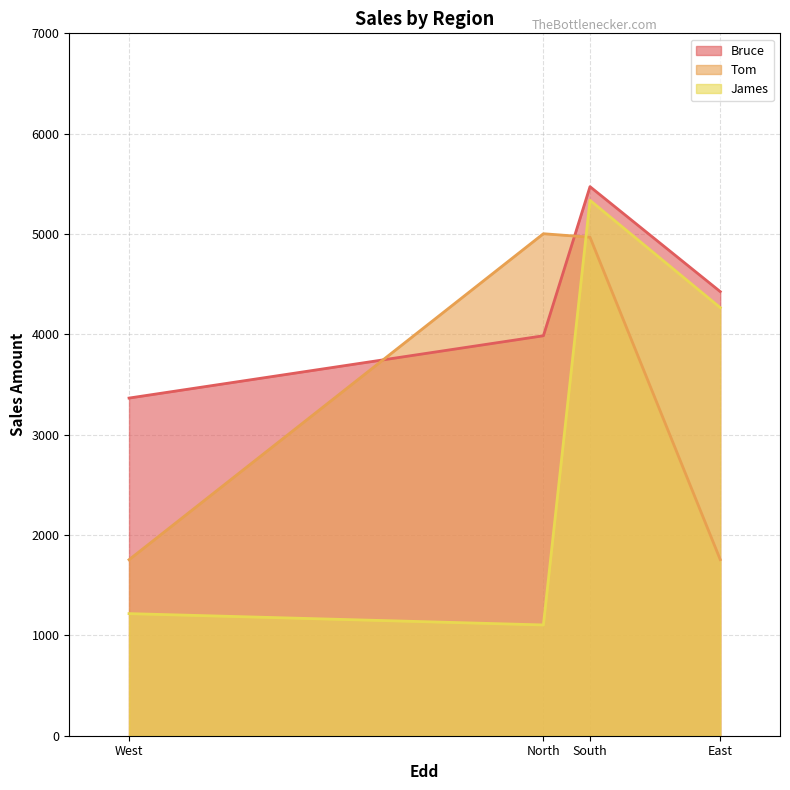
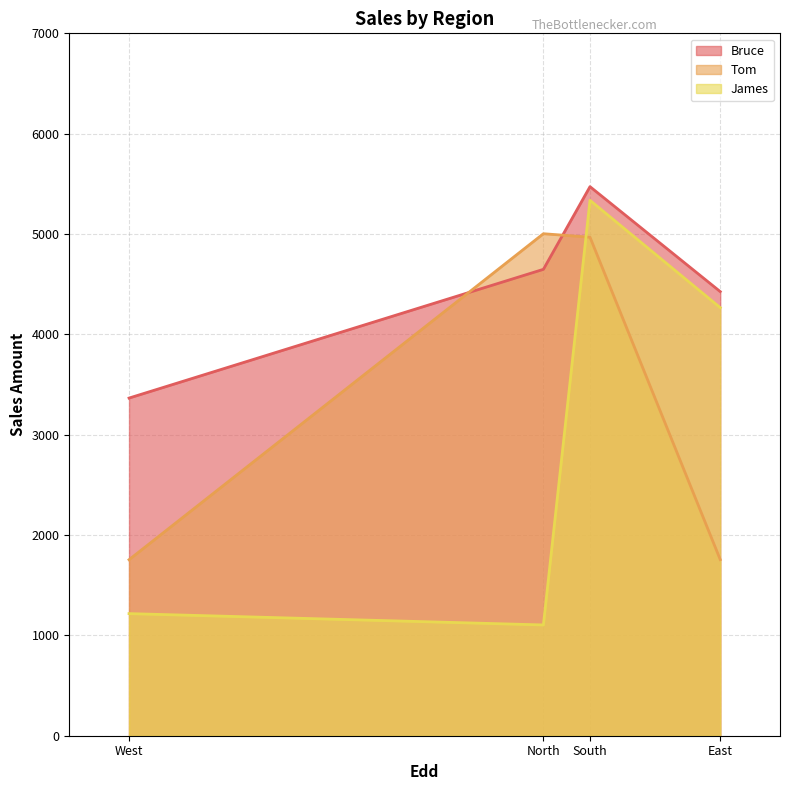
Bruce, North: 3990 -> 4650
